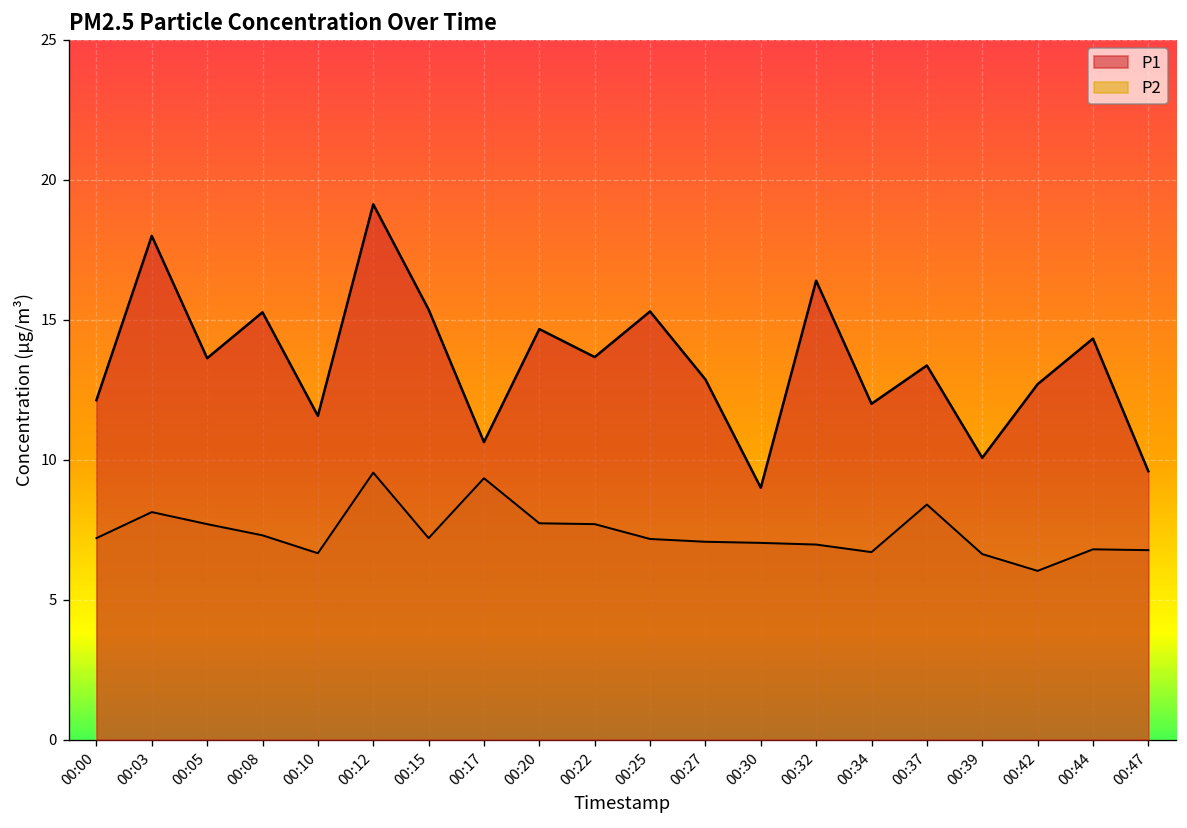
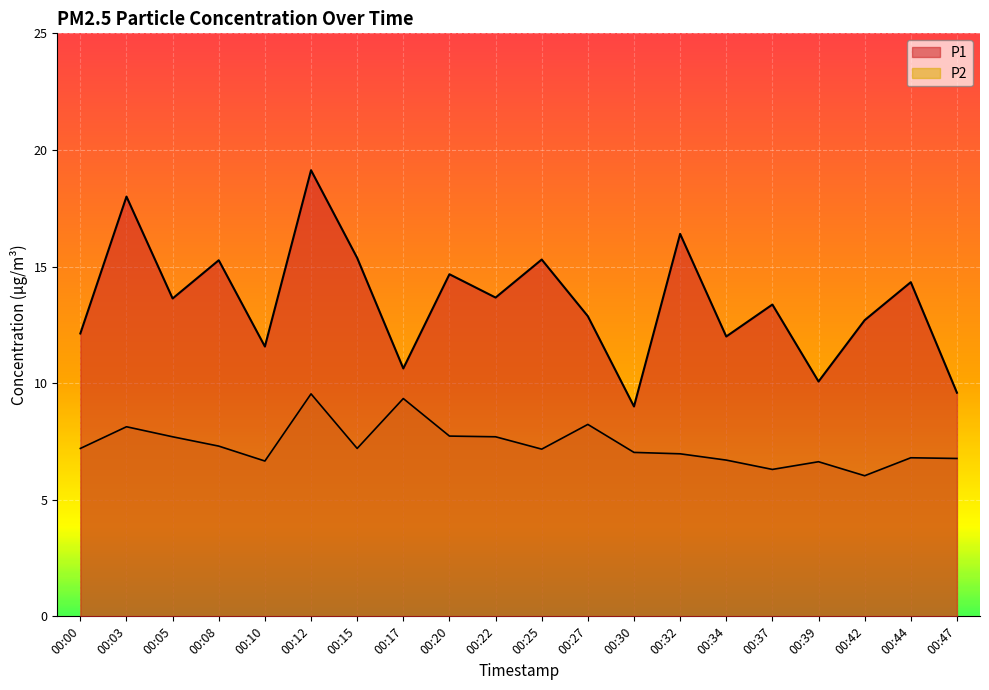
P2, 00:27: 7.1 -> 8.2
P2, 00:37: 8.4 -> 6.3
